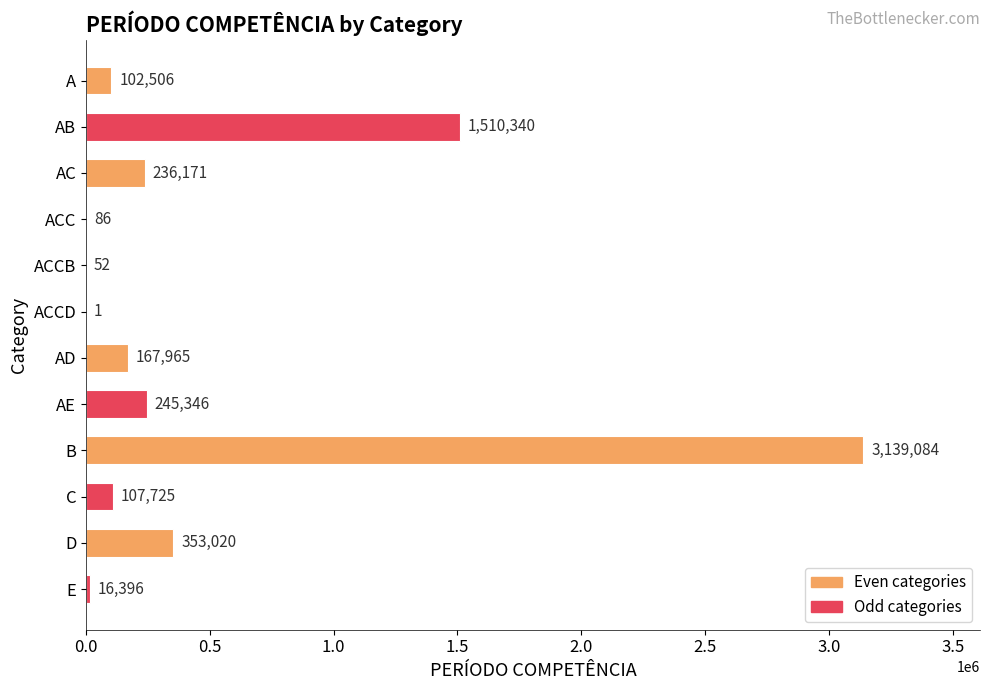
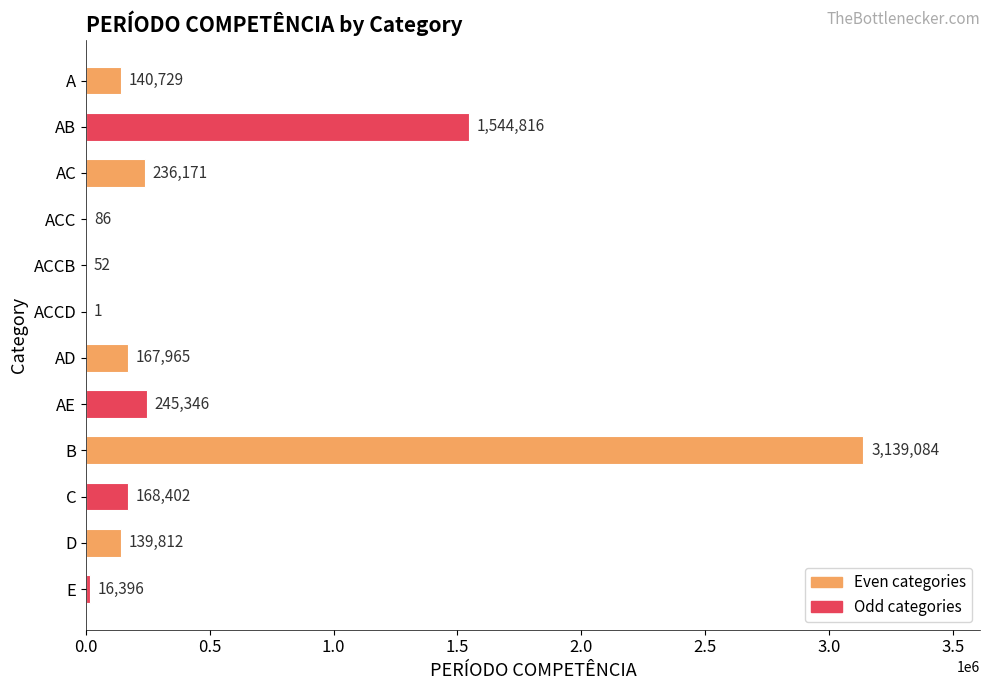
A: 102,506 -> 140,729
AB: 1,510,340 -> 1,544,816
C: 107,725 -> 168,402
D: 353,020 -> 139,812
